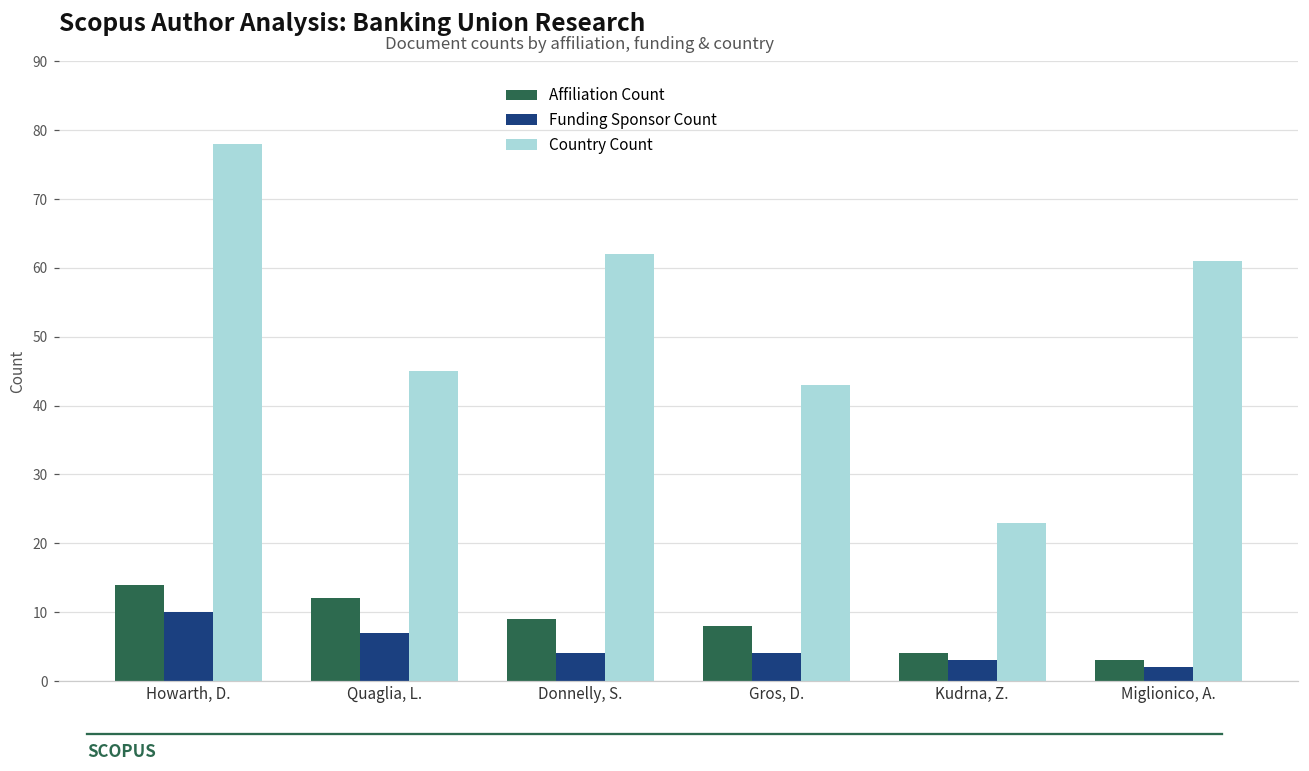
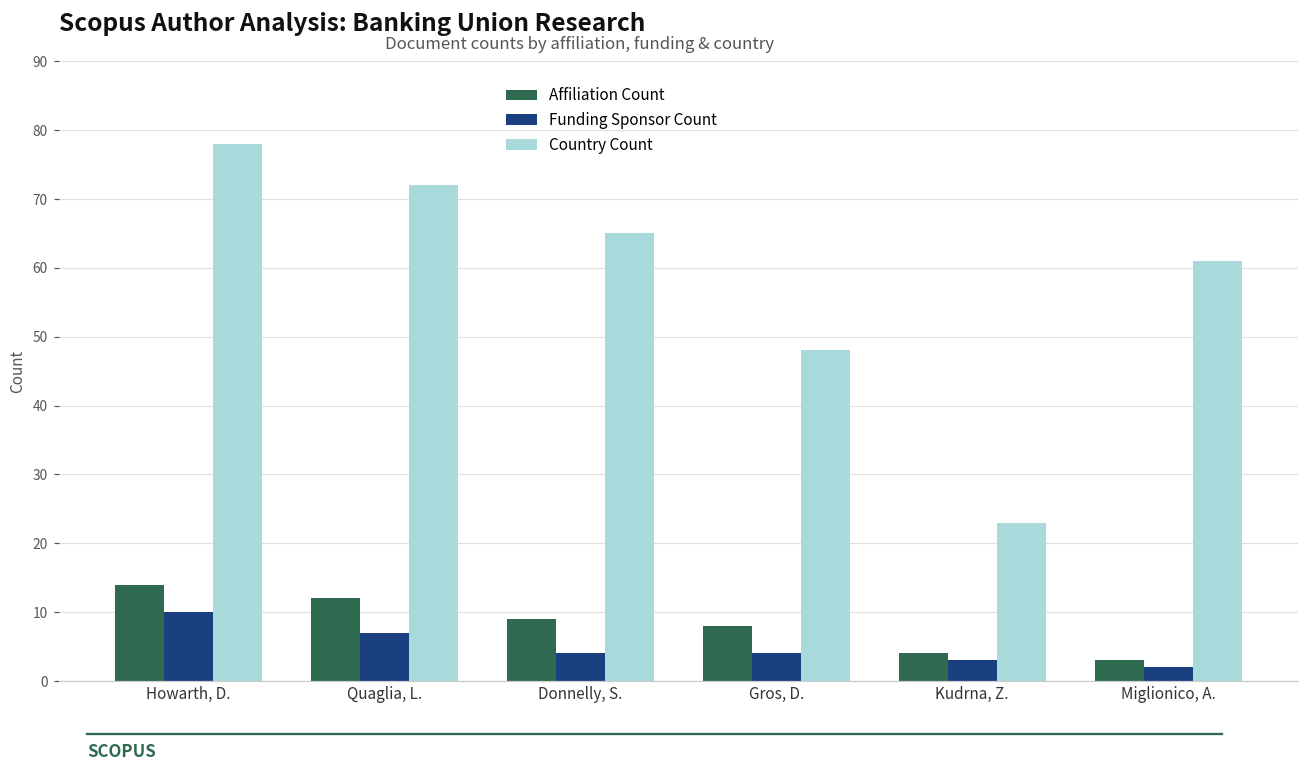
Country Count, Quaglia, L.: 45 -> 72
Country Count, Donnelly, S.: 62 -> 65
Country Count, Gros, D.: 43 -> 48
